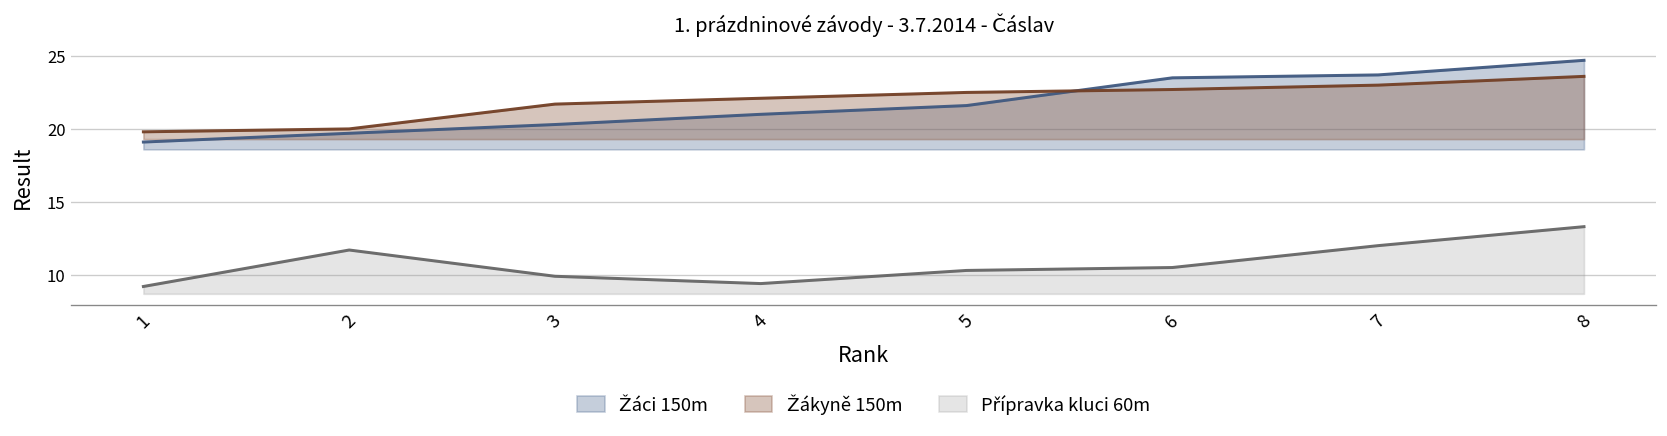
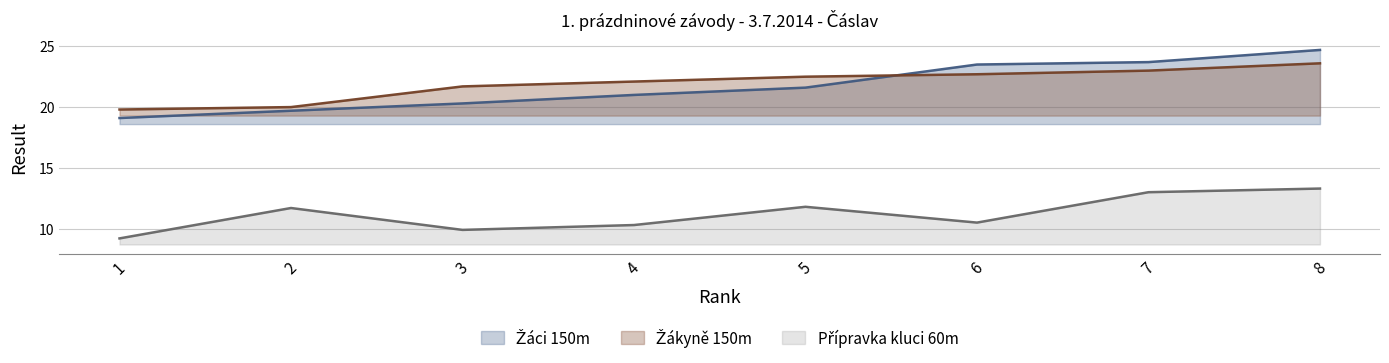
Přípravka kluci 60m, 4: 9.4 -> 10.3
Přípravka kluci 60m, 5: 10.3 -> 11.8
Přípravka kluci 60m, 7: 12 -> 13
